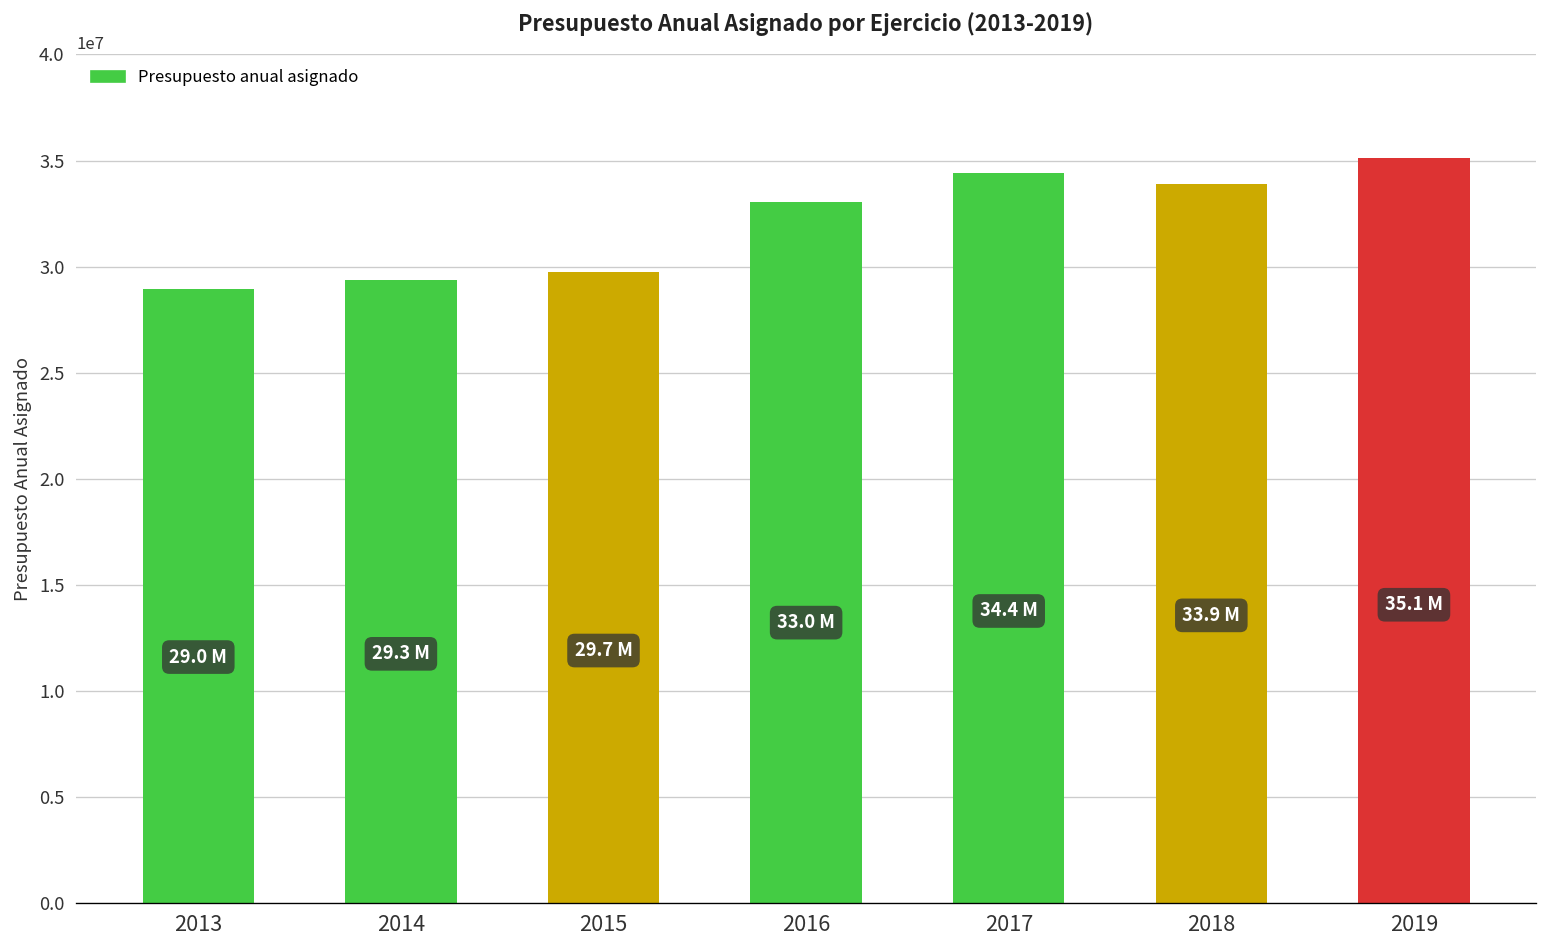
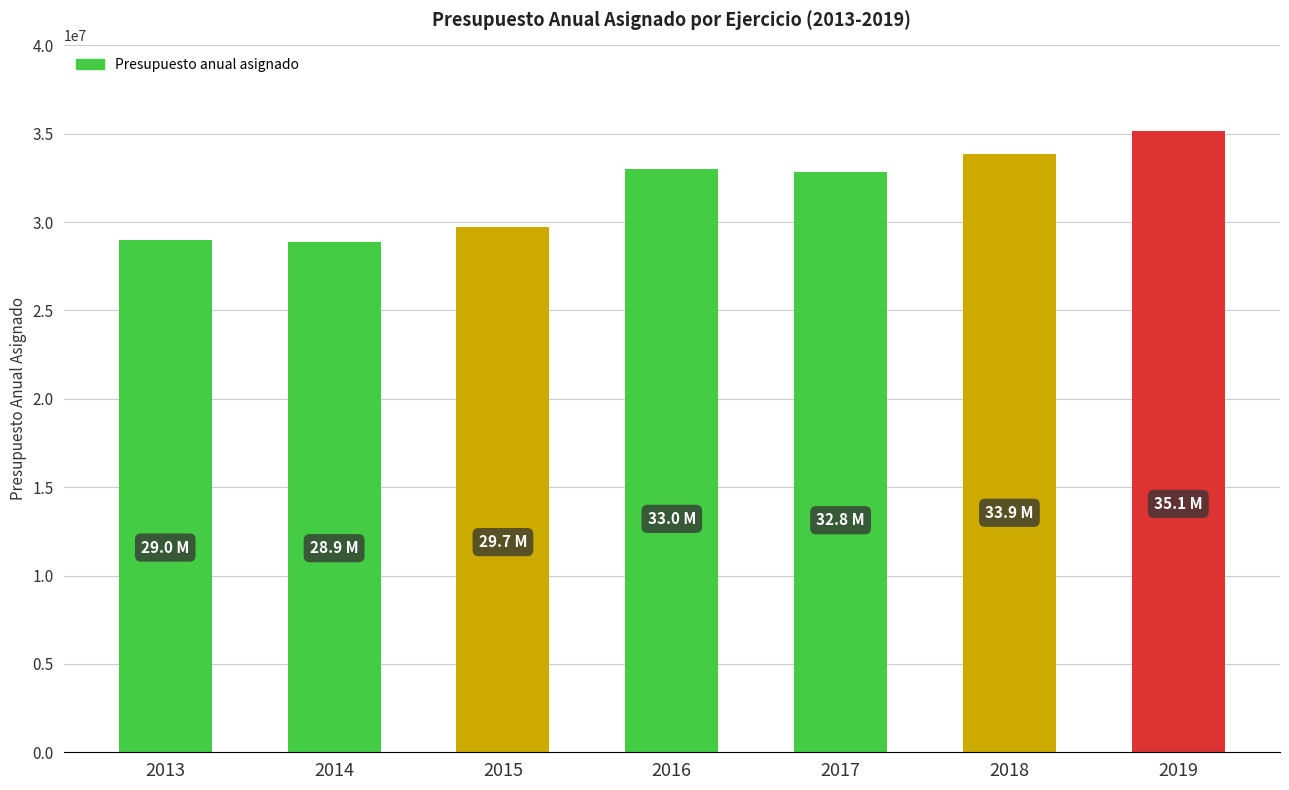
2014: 29.3 -> 28.9
2017: 34.4 -> 32.8
